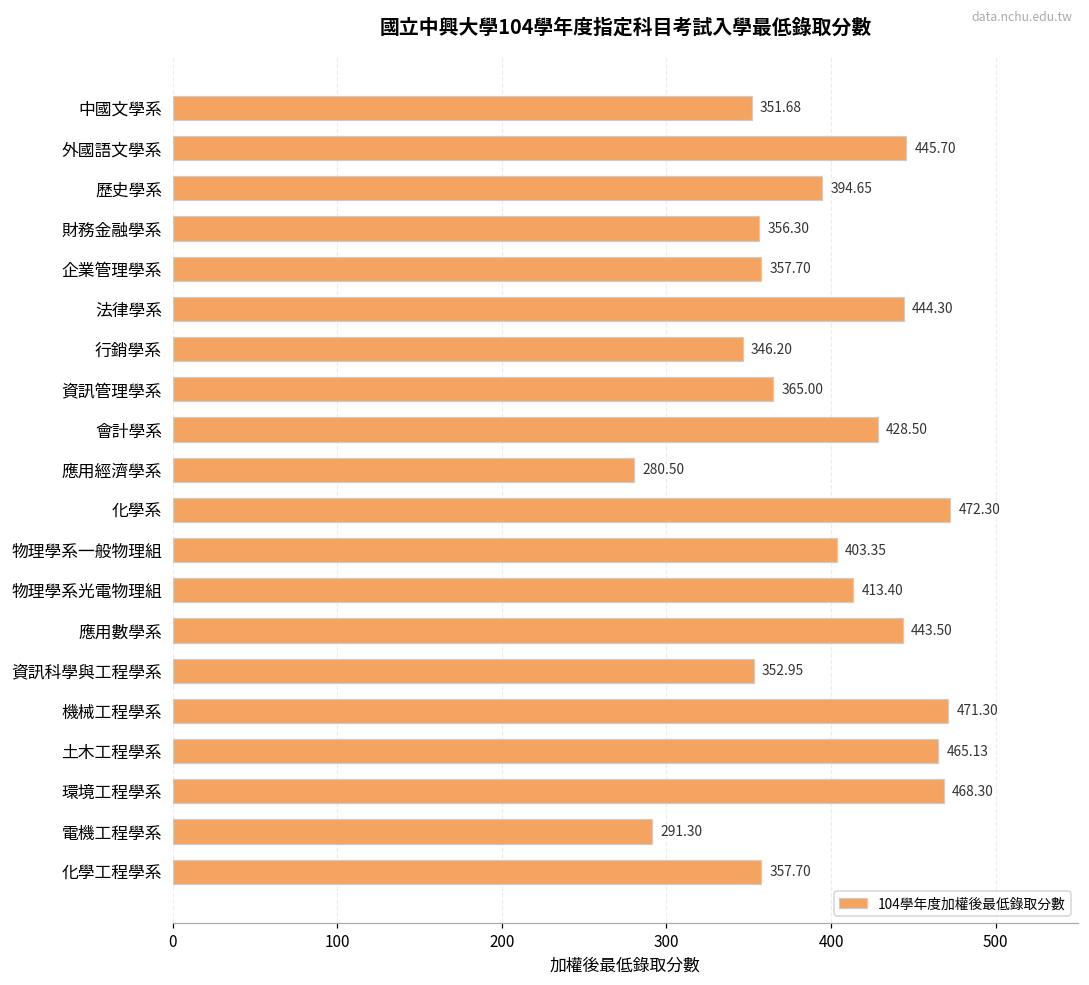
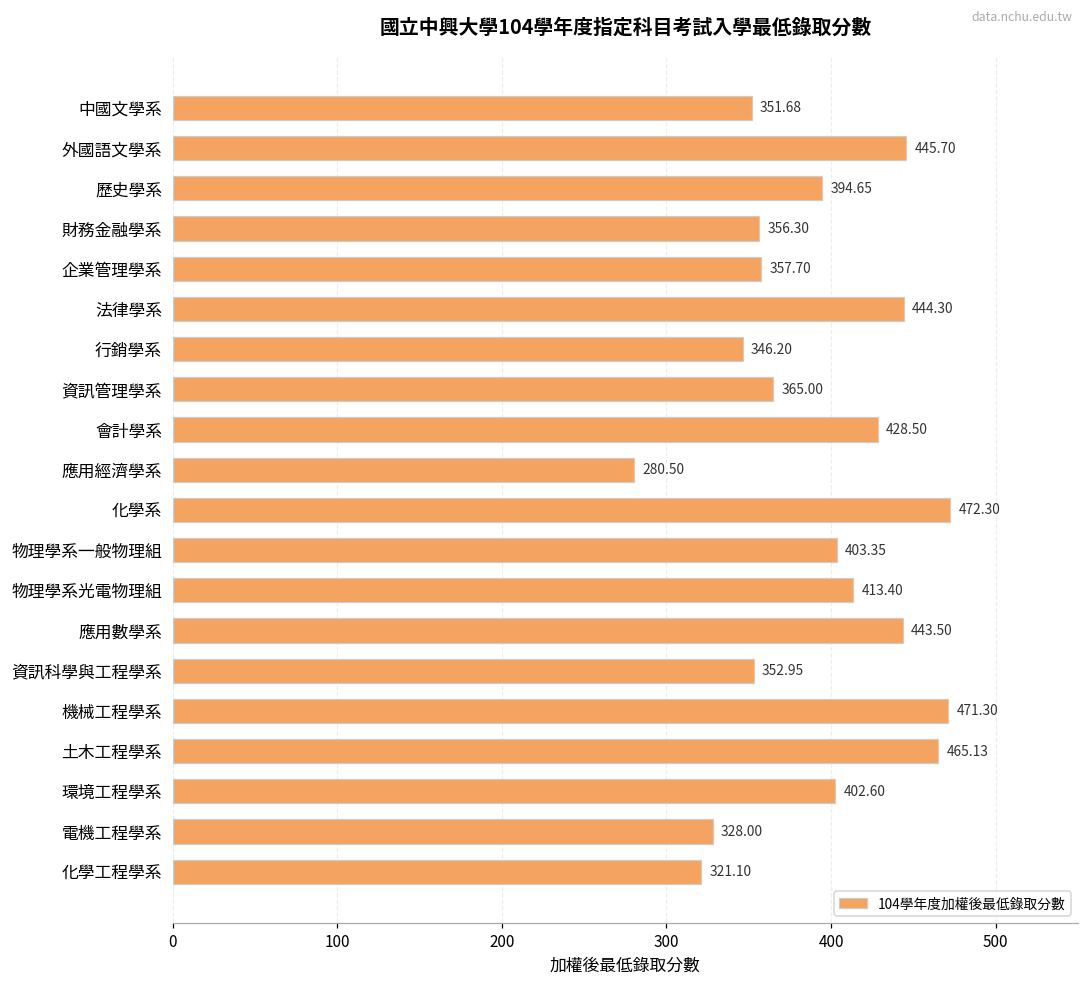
環境工程學系: 468.30 -> 402.60
電機工程學系: 291.30 -> 328.00
化學工程學系: 357.70 -> 321.10
